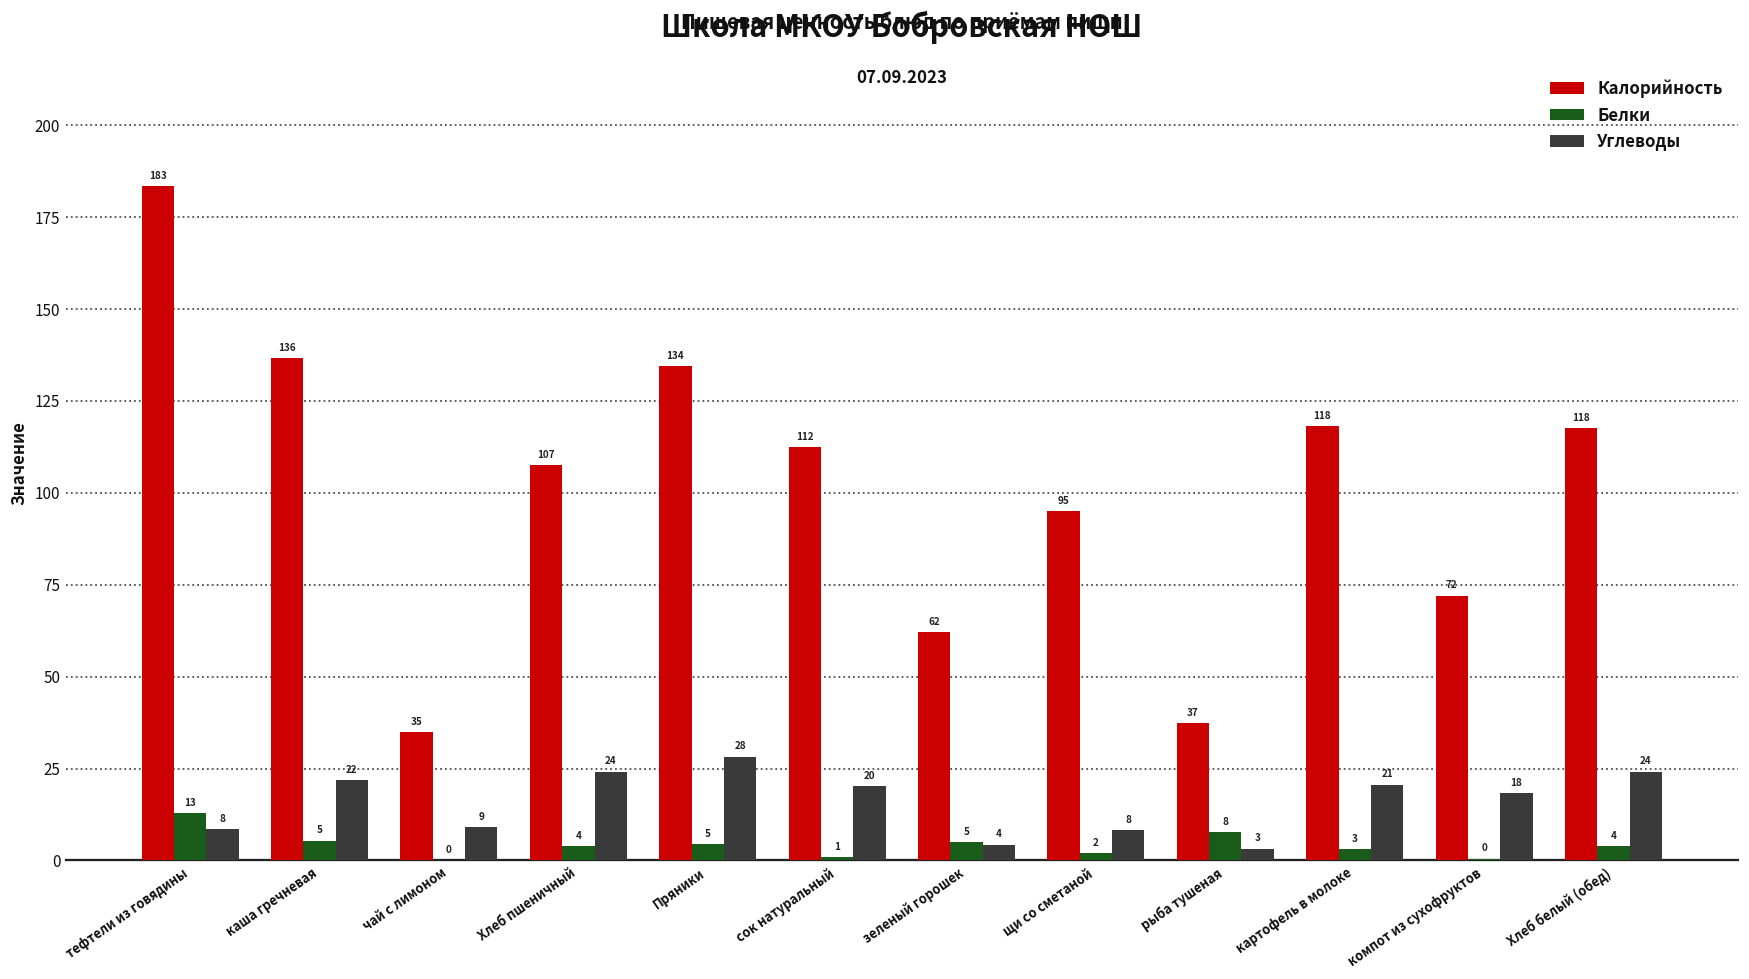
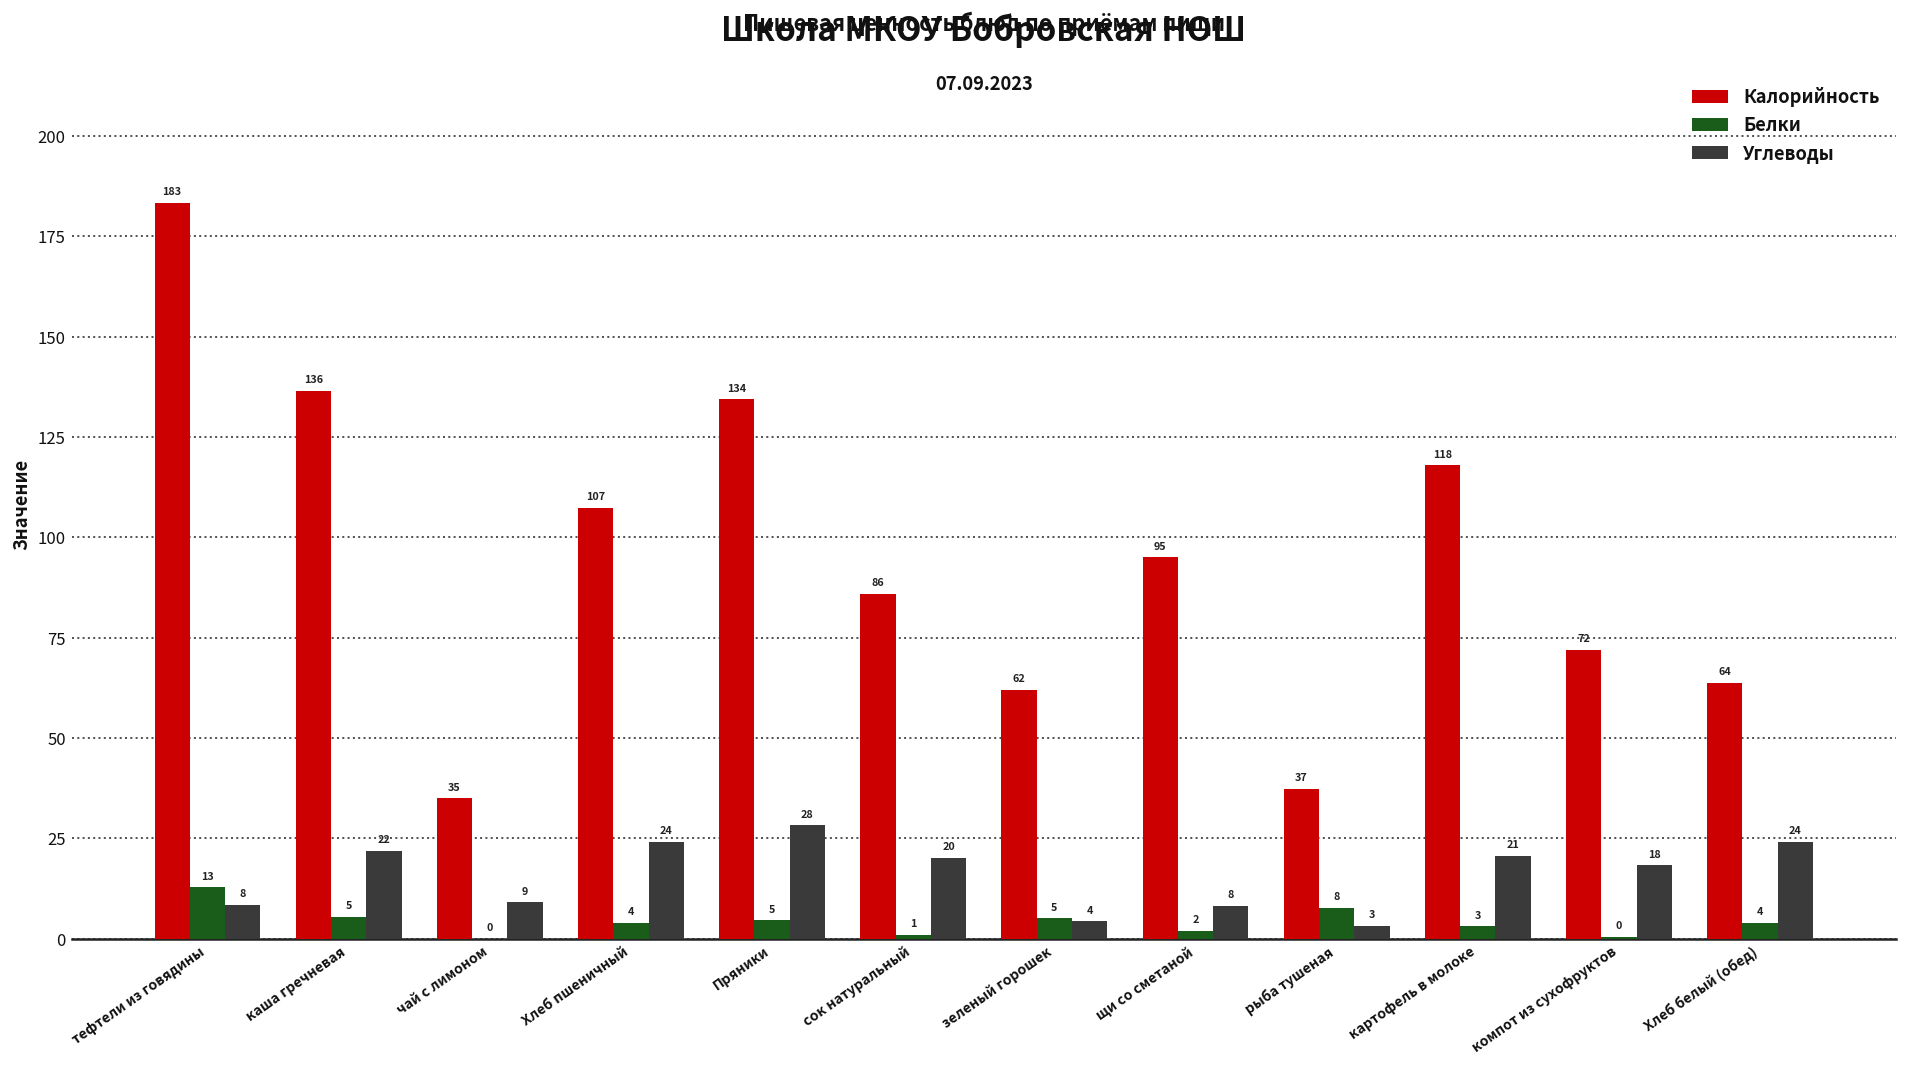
Калорийность, сок натуральный: 112 -> 86
Калорийность, Хлеб белый (обед): 118 -> 64
